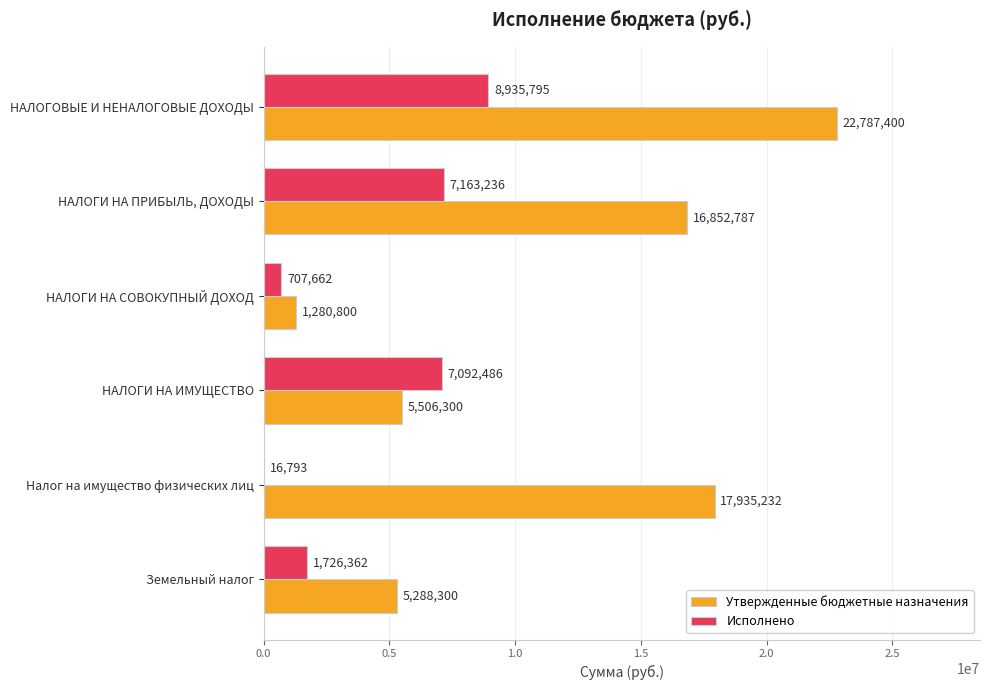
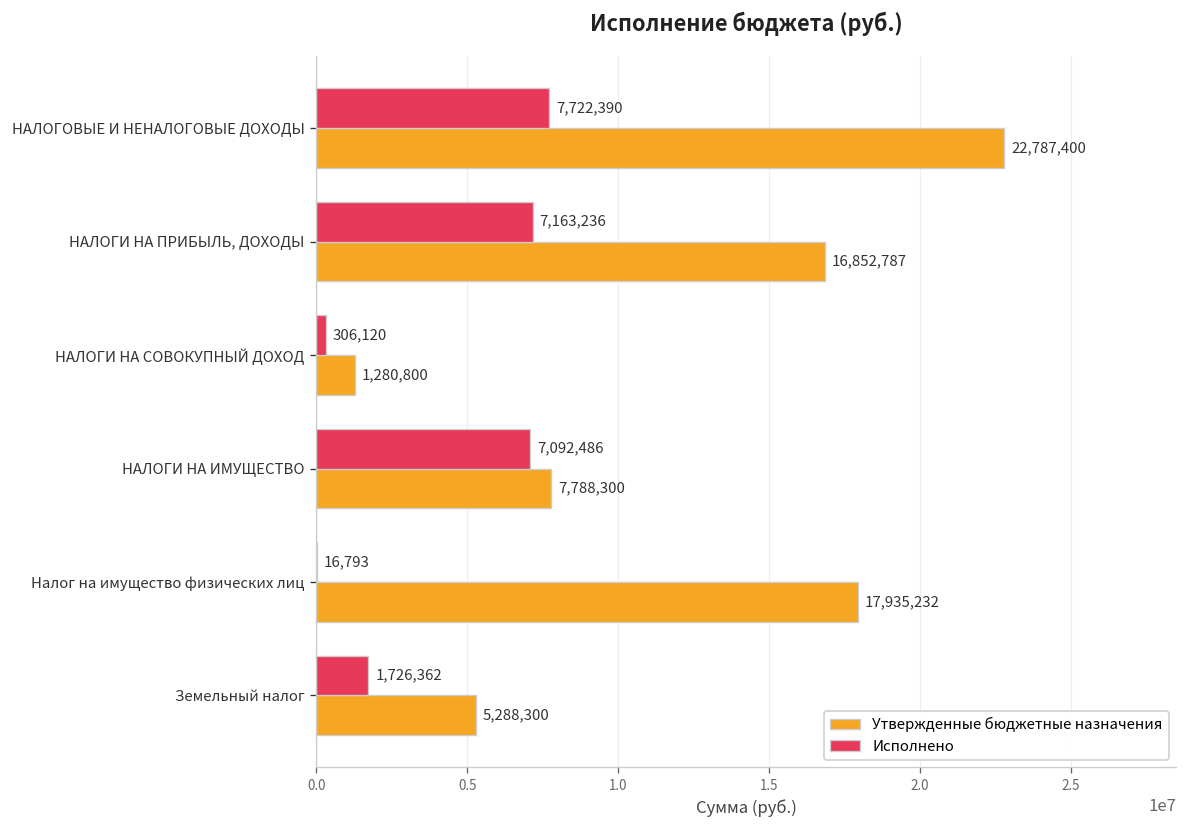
Исполнено, НАЛОГОВЫЕ И НЕНАЛОГОВЫЕ ДОХОДЫ: 8,935,795 -> 7,722,390
Исполнено, НАЛОГИ НА СОВОКУПНЫЙ ДОХОД: 707,662 -> 306,120
Утвержденные бюджетные назначения, НАЛОГИ НА ИМУЩЕСТВО: 5,506,300 -> 7,788,300
